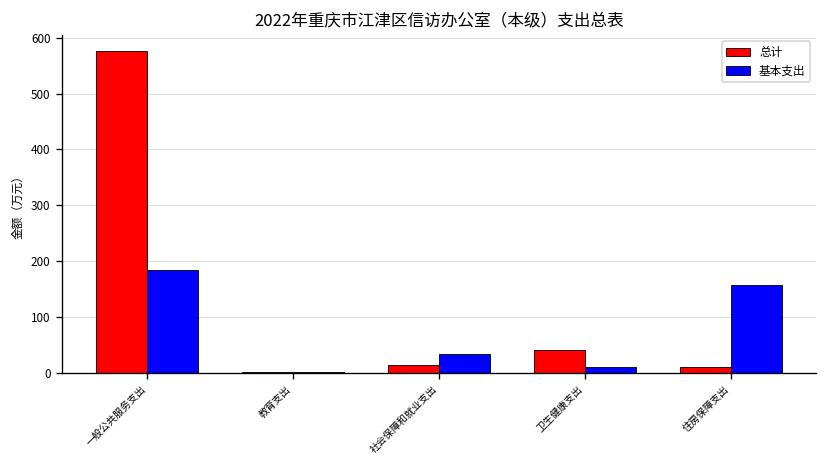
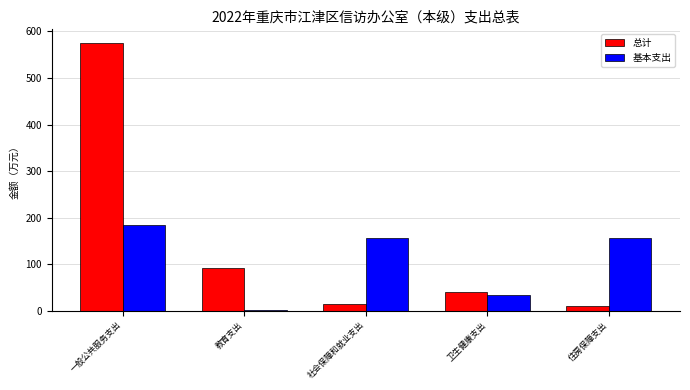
总计, 教育支出: 0 -> 90
基本支出, 社会保障和就业支出: 30 -> 160
基本支出, 卫生健康支出: 10 -> 30
